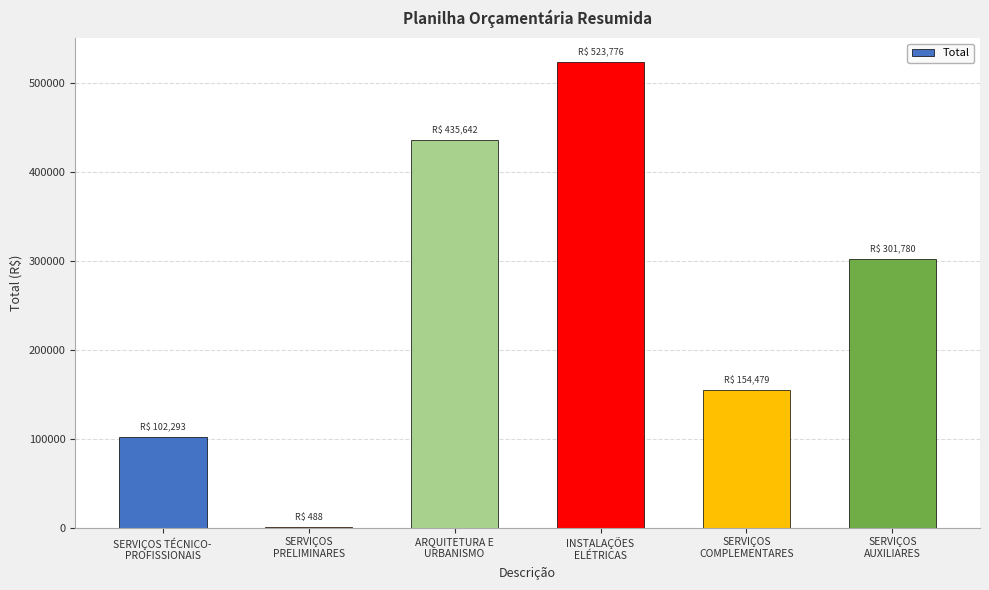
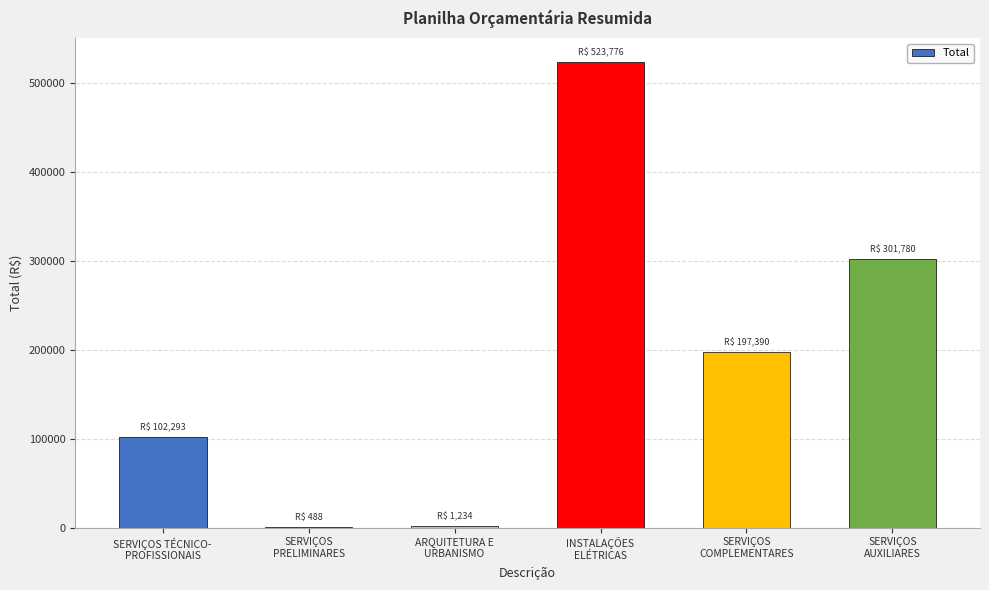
ARQUITETURA E URBANISMO: 435,642 -> 1,234
SERVIÇOS COMPLEMENTARES: 154,479 -> 197,390
